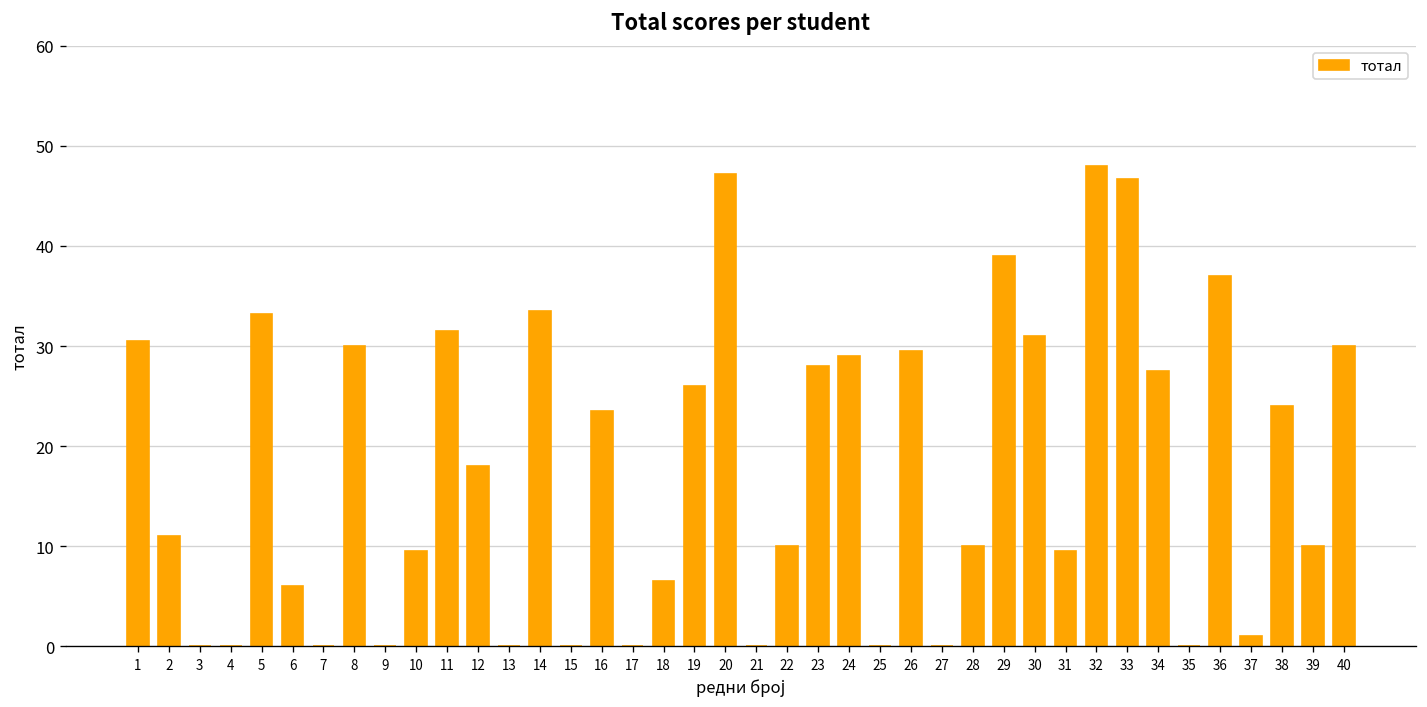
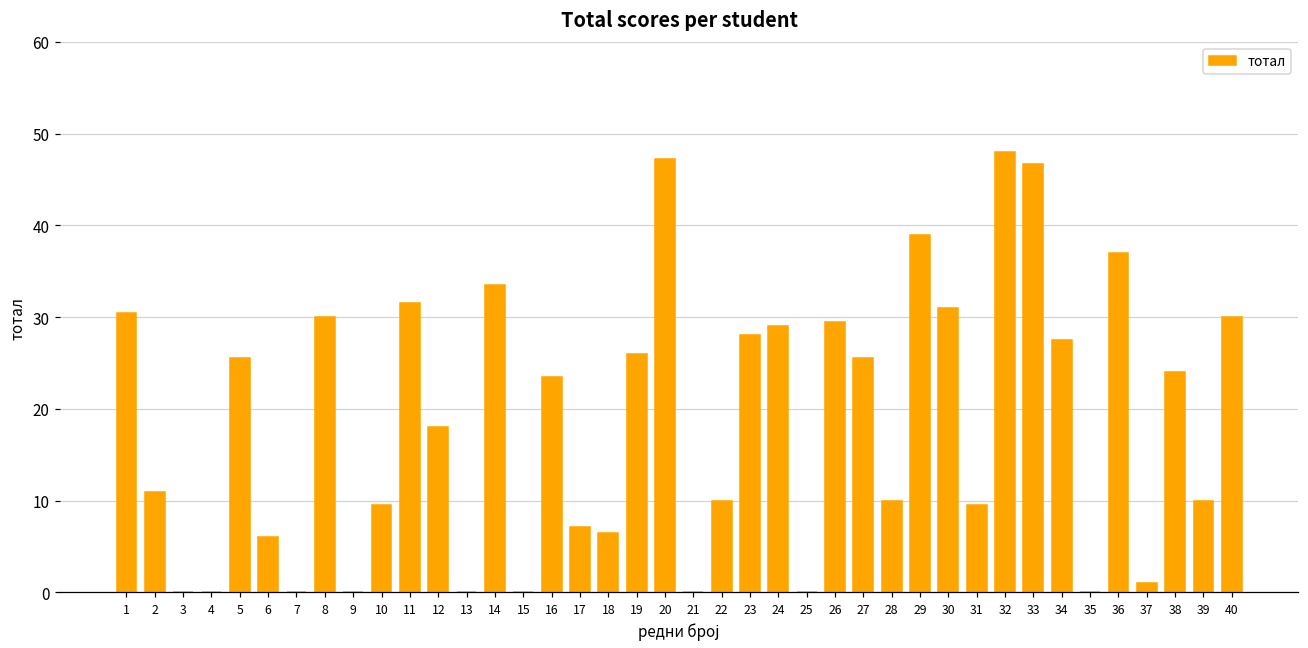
5: 33 -> 26
17: 0 -> 7
27: 0 -> 26
